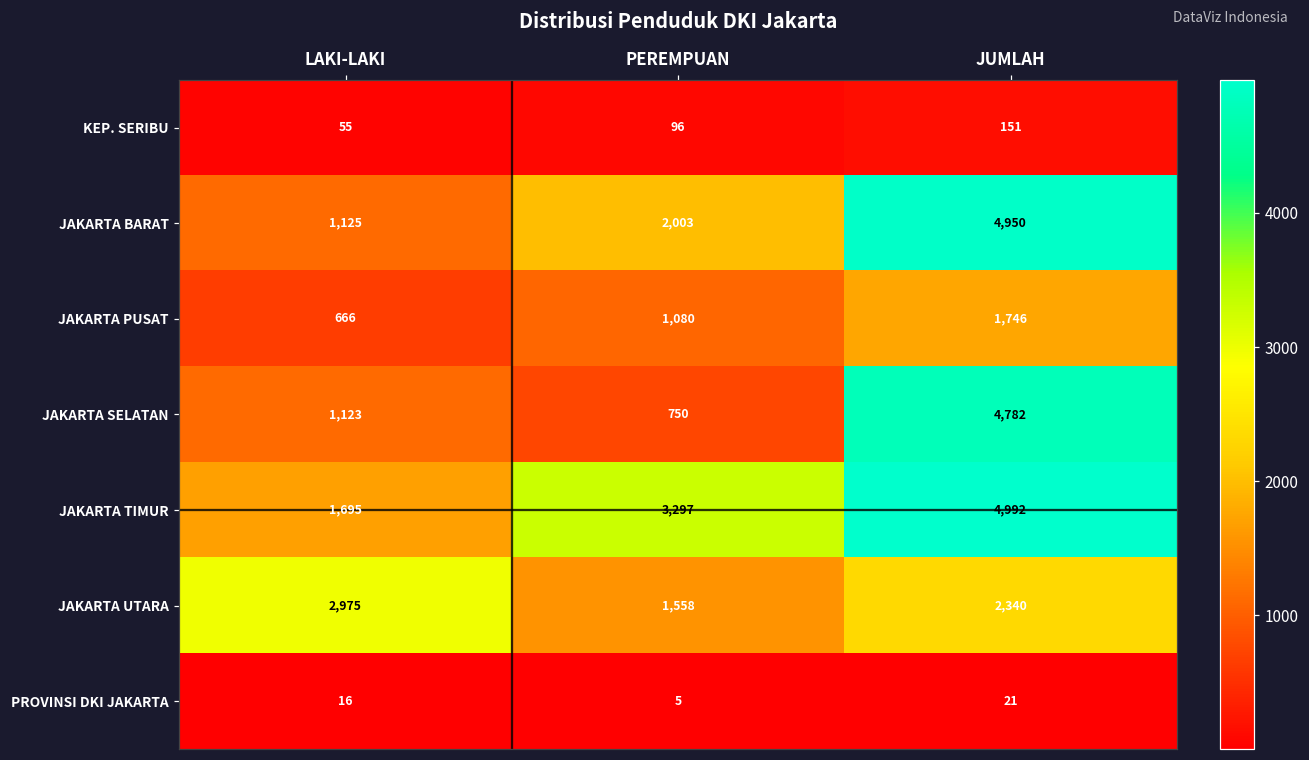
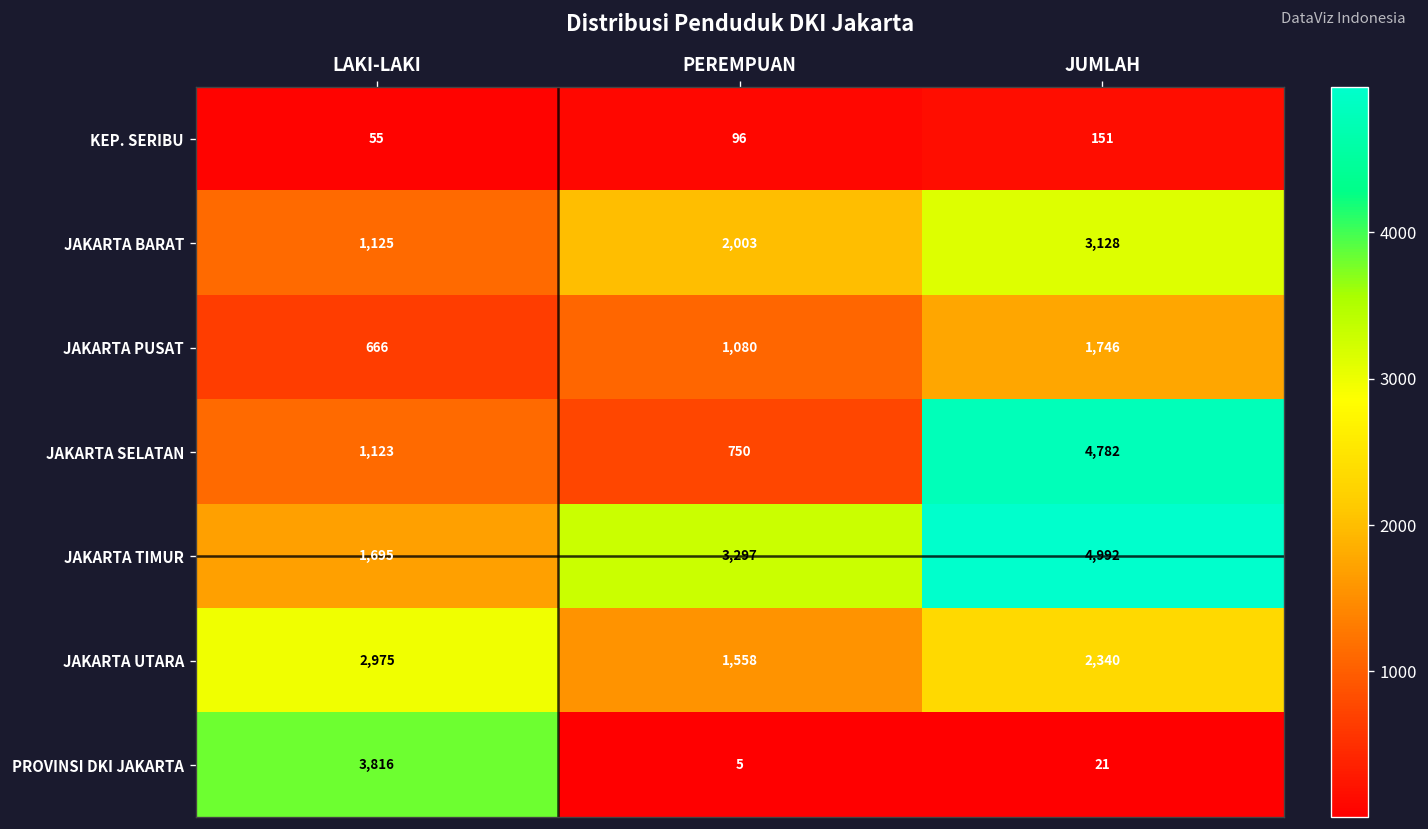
JAKARTA BARAT, JUMLAH: 4,950 -> 3,128
PROVINSI DKI JAKARTA, LAKI-LAKI: 16 -> 3,816
